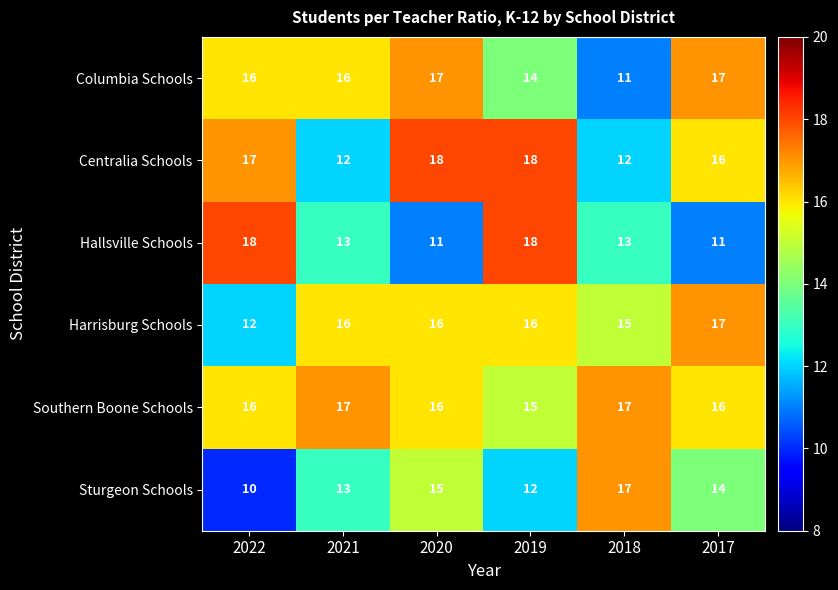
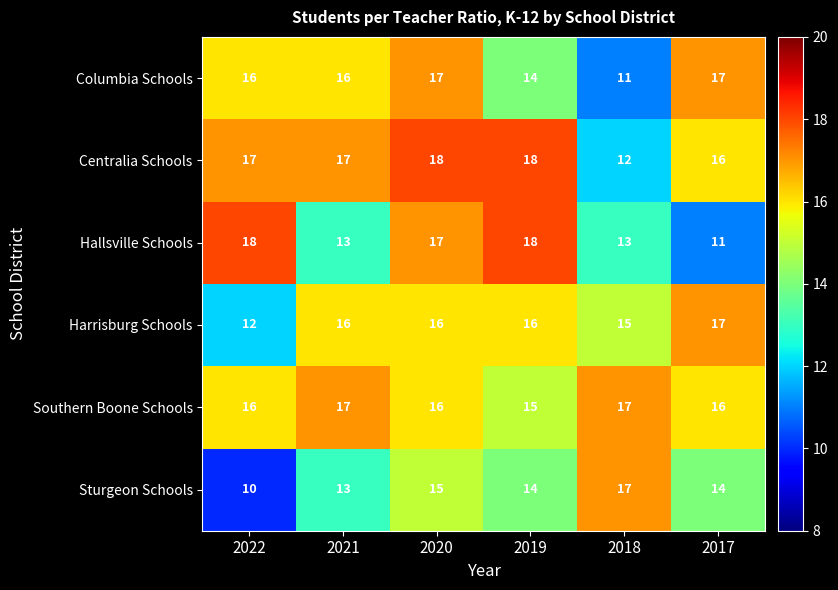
Centralia Schools, 2021: 12 -> 17
Hallsville Schools, 2020: 11 -> 17
Sturgeon Schools, 2019: 12 -> 14
